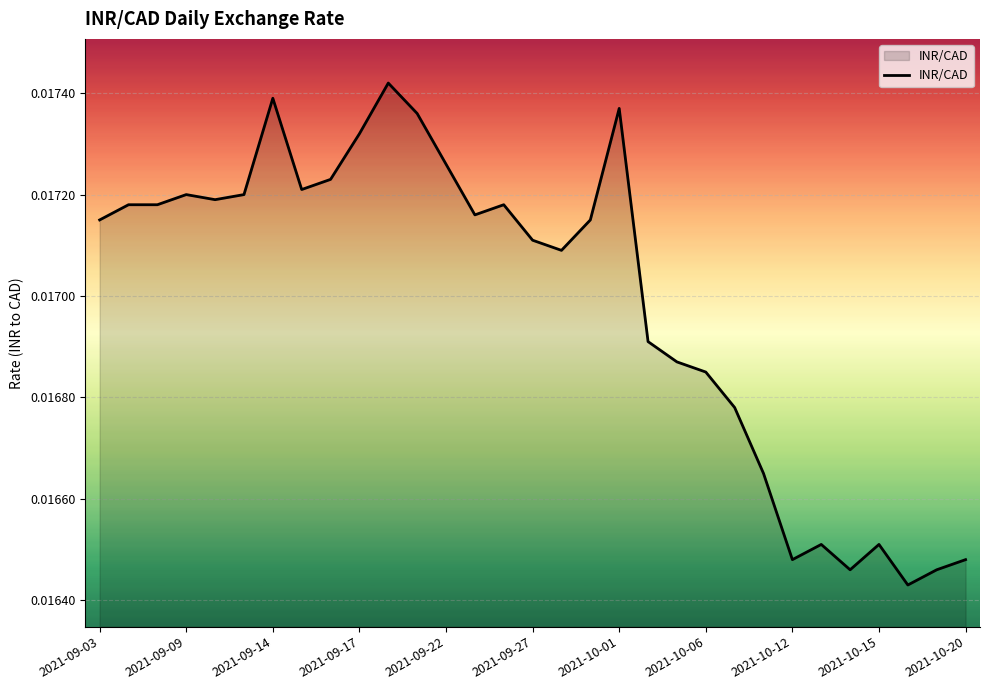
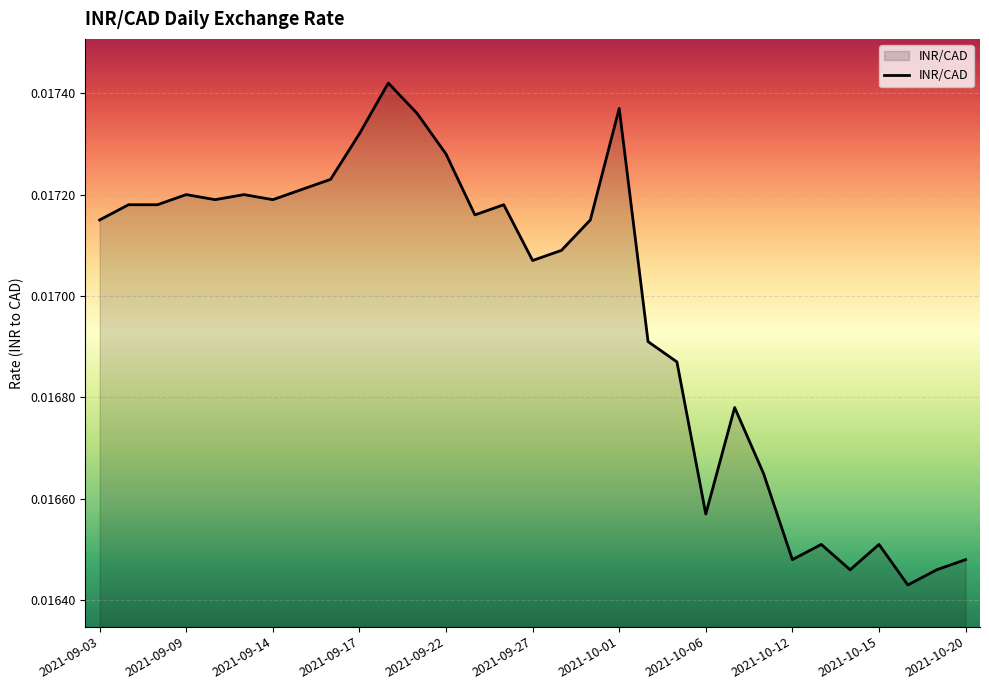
2021-09-14: 0.01739 -> 0.01719
2021-09-22: 0.01726 -> 0.01728
2021-09-27: 0.01711 -> 0.01707
2021-10-06: 0.01685 -> 0.01657
